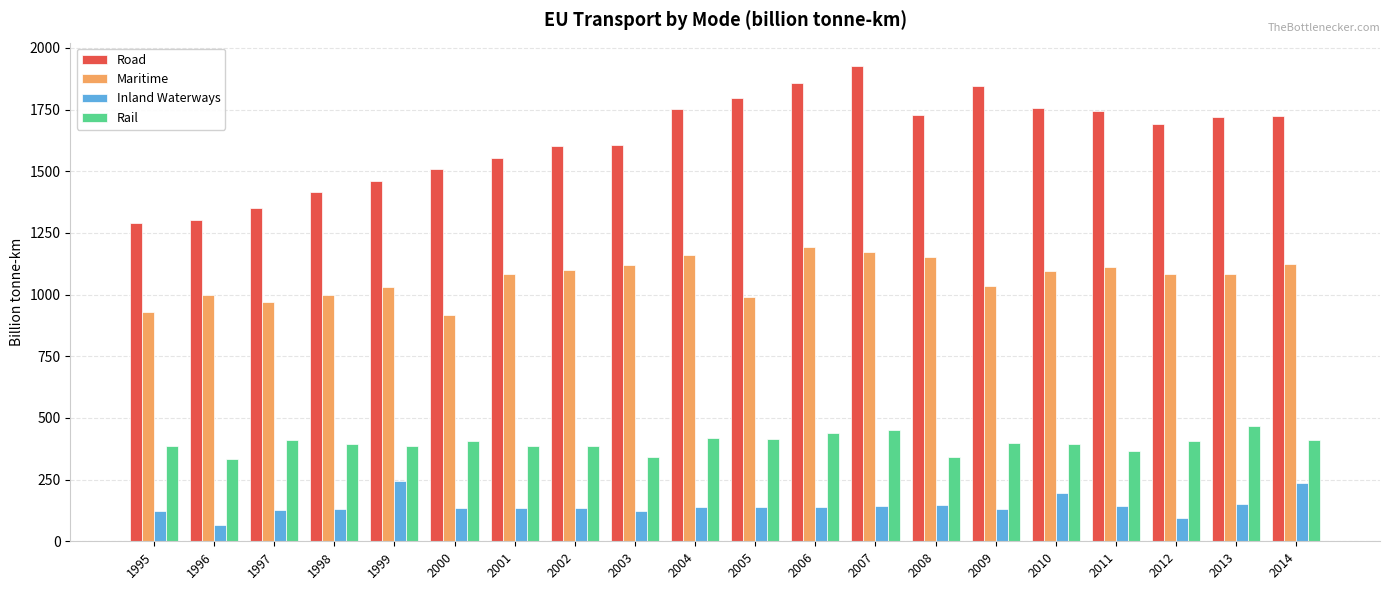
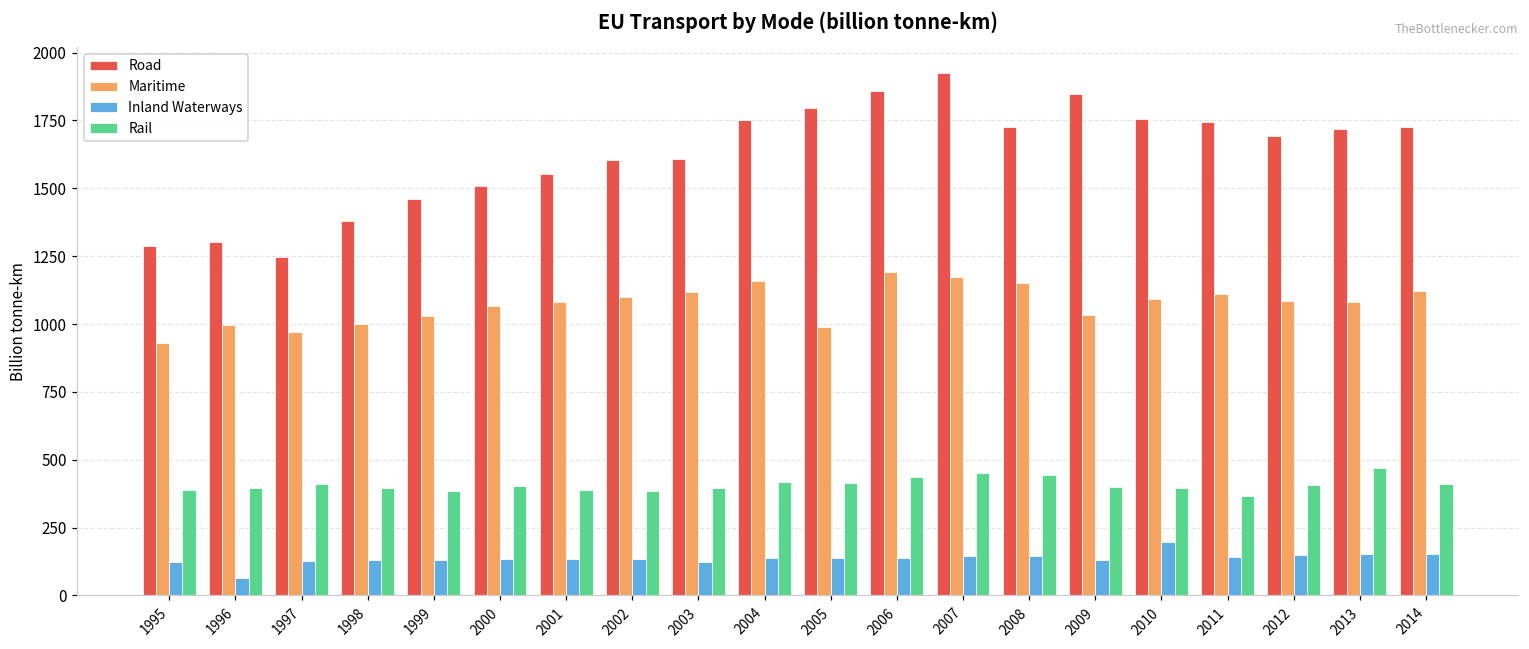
Rail, 1996: 340 -> 390
Road, 1997: 1350 -> 1250
Road, 1998: 1410 -> 1380
Inland Waterways, 1999: 250 -> 130
Maritime, 2000: 920 -> 1070
Rail, 2003: 340 -> 390
Rail, 2008: 340 -> 440
Inland Waterways, 2012: 100 -> 150
Inland Waterways, 2014: 240 -> 150
